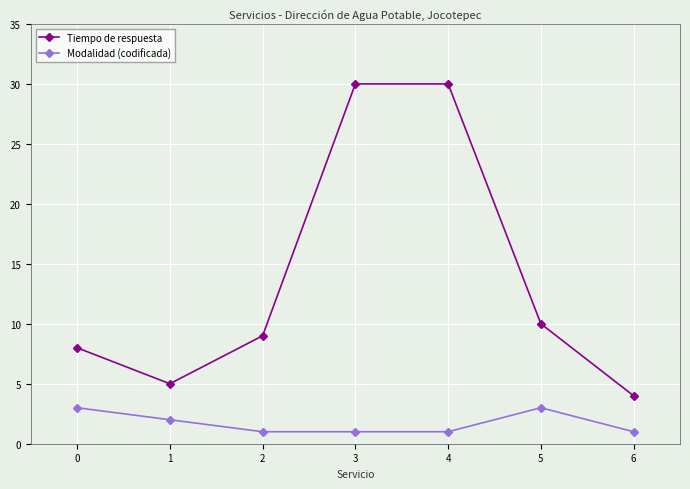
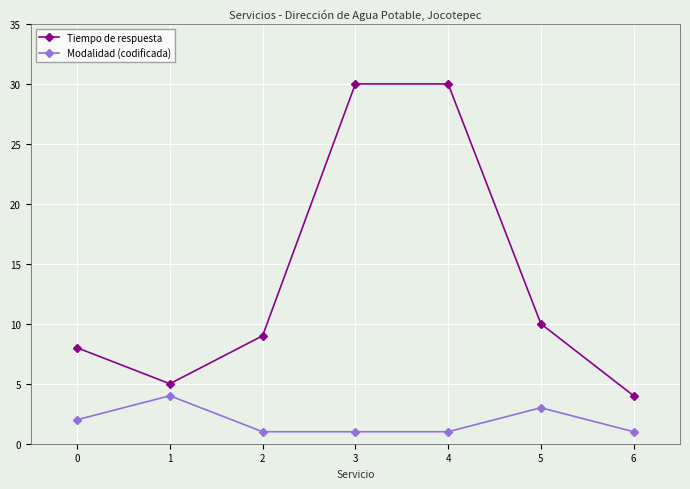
Modalidad (codificada), 0: 3 -> 2
Modalidad (codificada), 1: 2 -> 4
